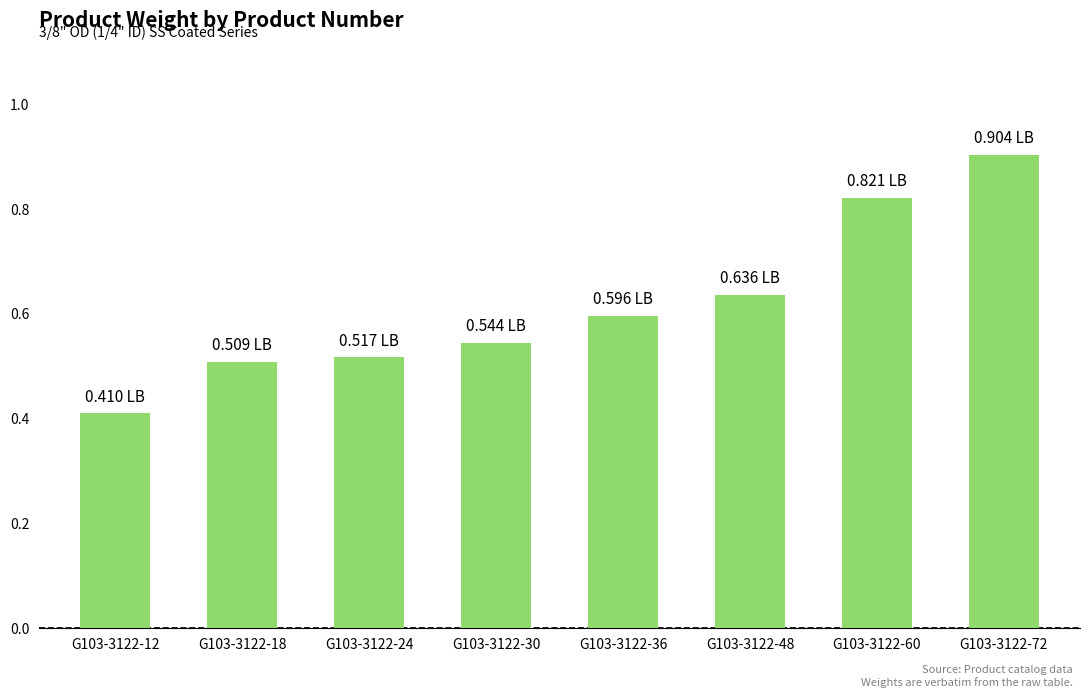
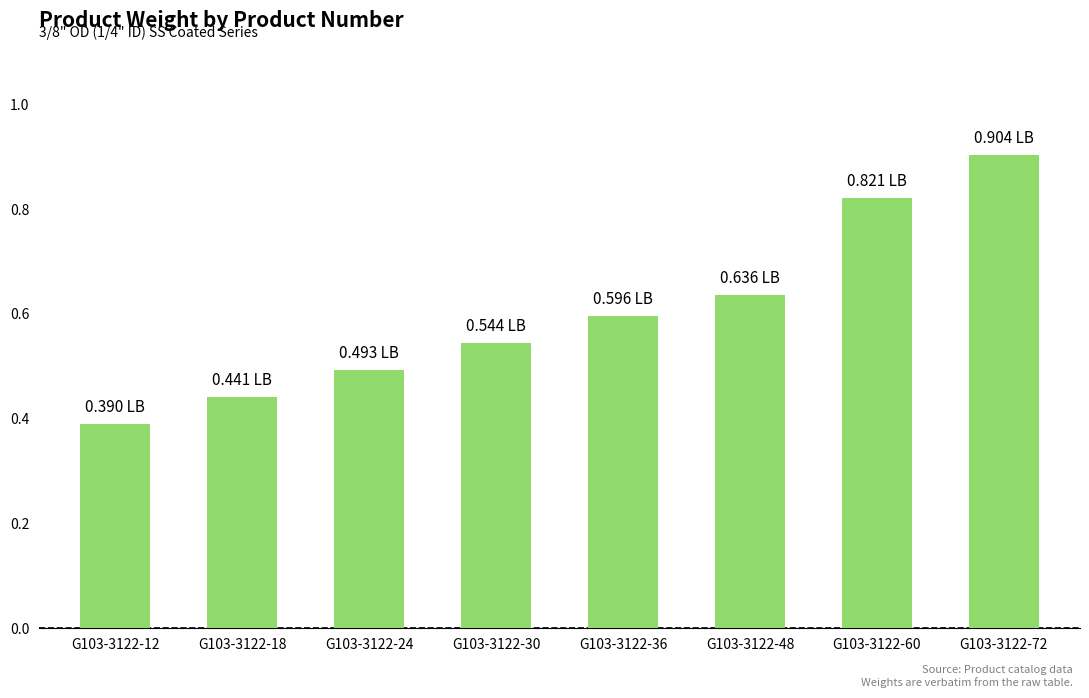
G103-3122-12: 0.410 -> 0.390
G103-3122-18: 0.509 -> 0.441
G103-3122-24: 0.517 -> 0.493
